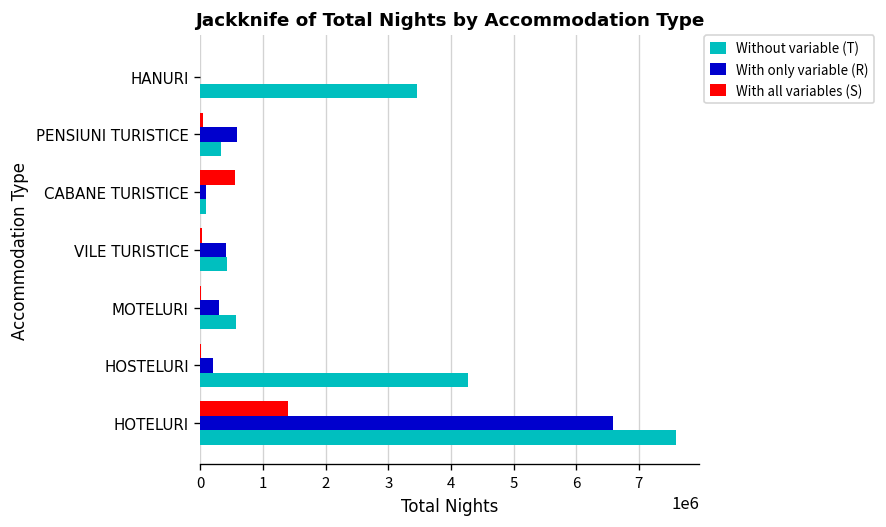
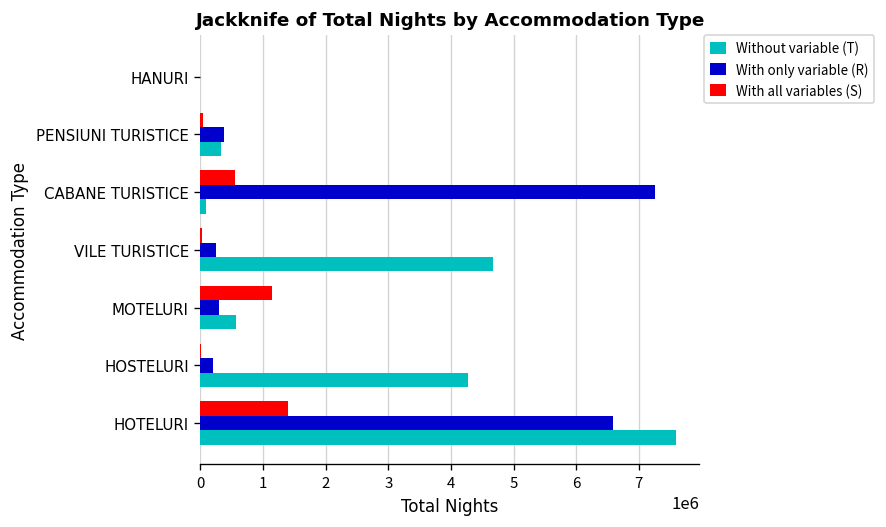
Without variable (T), HANURI: 3500000 -> 0
With only variable (R), PENSIUNI TURISTICE: 600000 -> 400000
With only variable (R), CABANE TURISTICE: 100000 -> 7300000
With only variable (R), VILE TURISTICE: 400000 -> 200000
Without variable (T), VILE TURISTICE: 400000 -> 4700000
With all variables (S), MOTELURI: 0 -> 1100000
